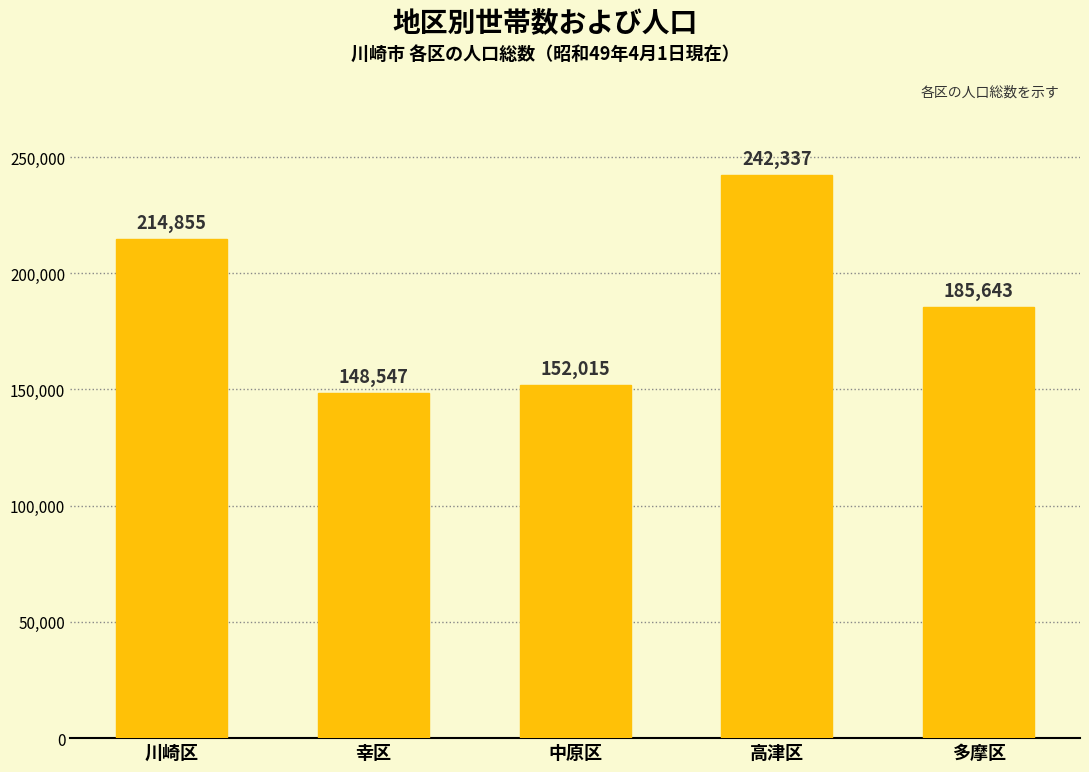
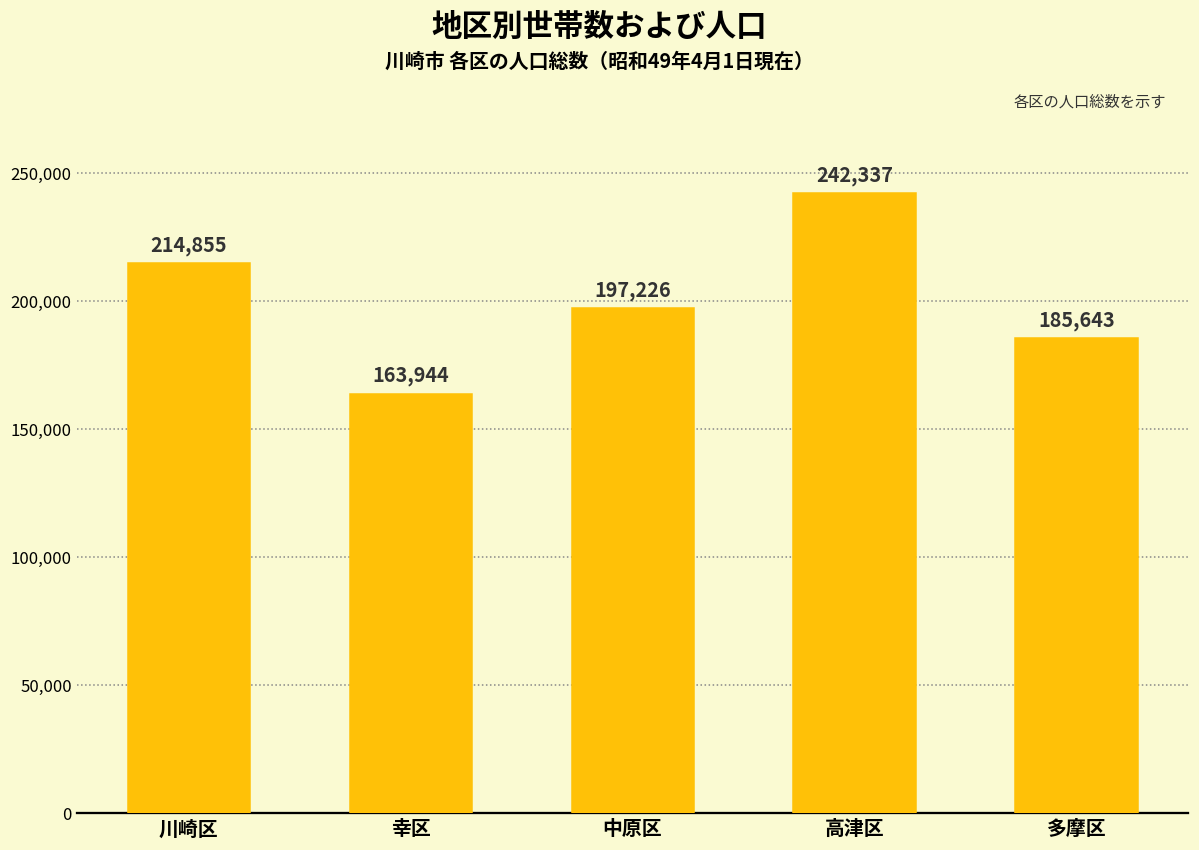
幸区: 148,547 -> 163,944
中原区: 152,015 -> 197,226
